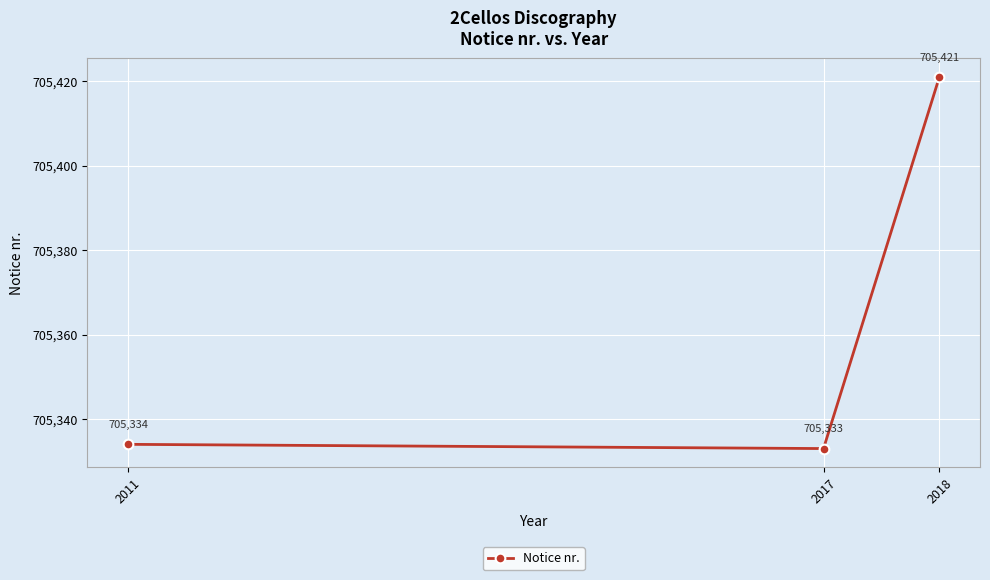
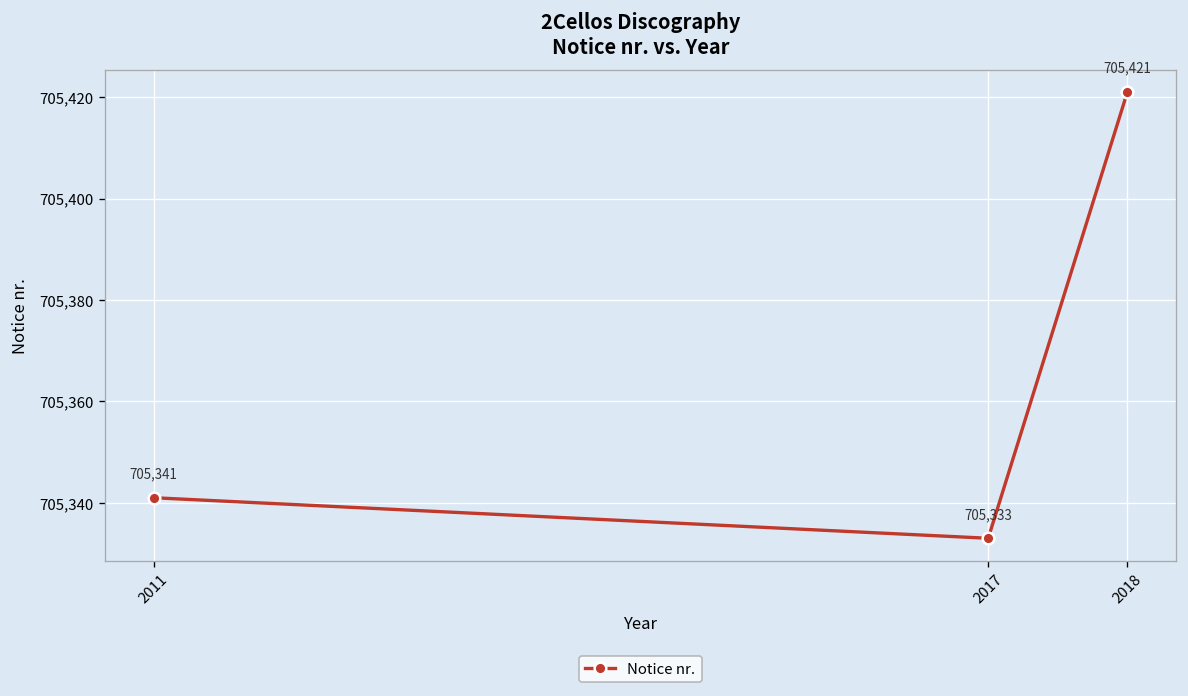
2011: 705,334 -> 705,341
